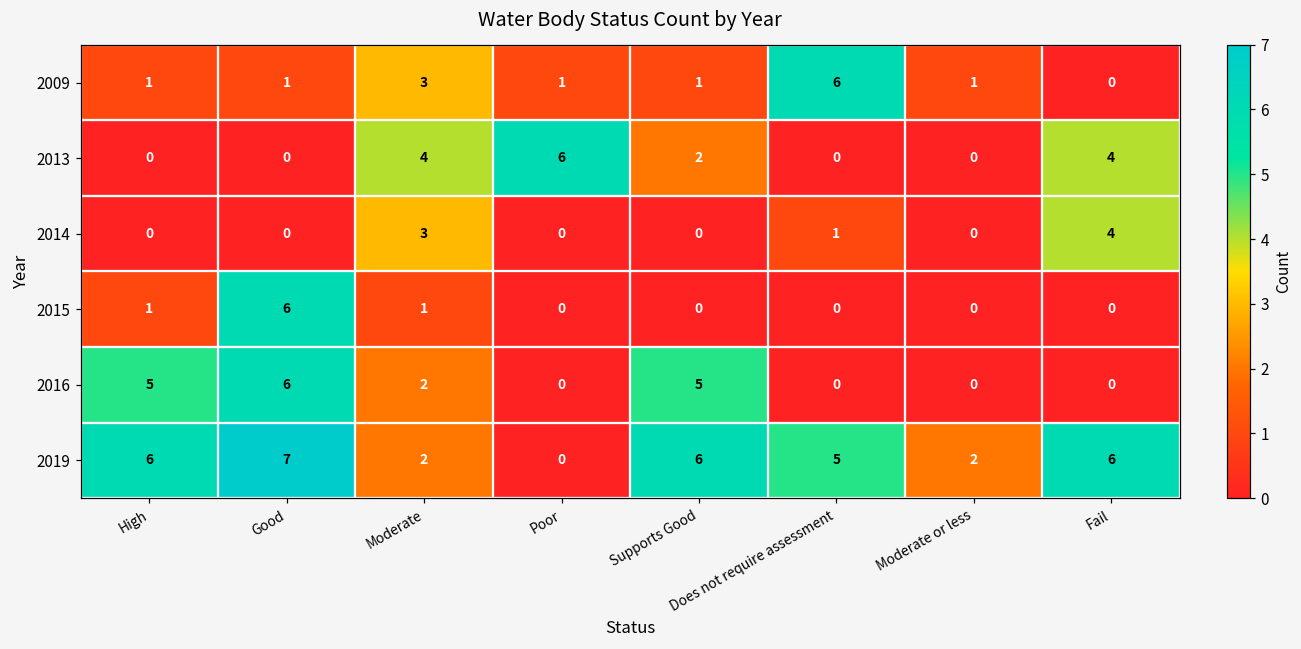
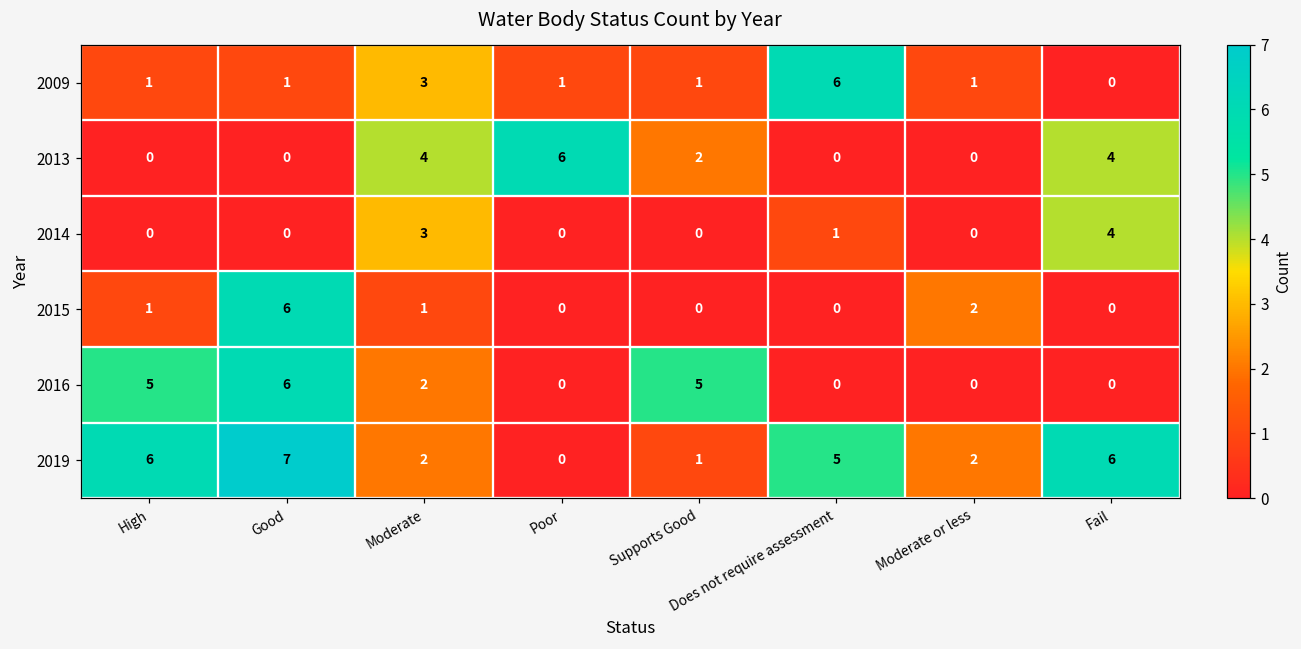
2015, Moderate or less: 0 -> 2
2019, Supports Good: 6 -> 1
